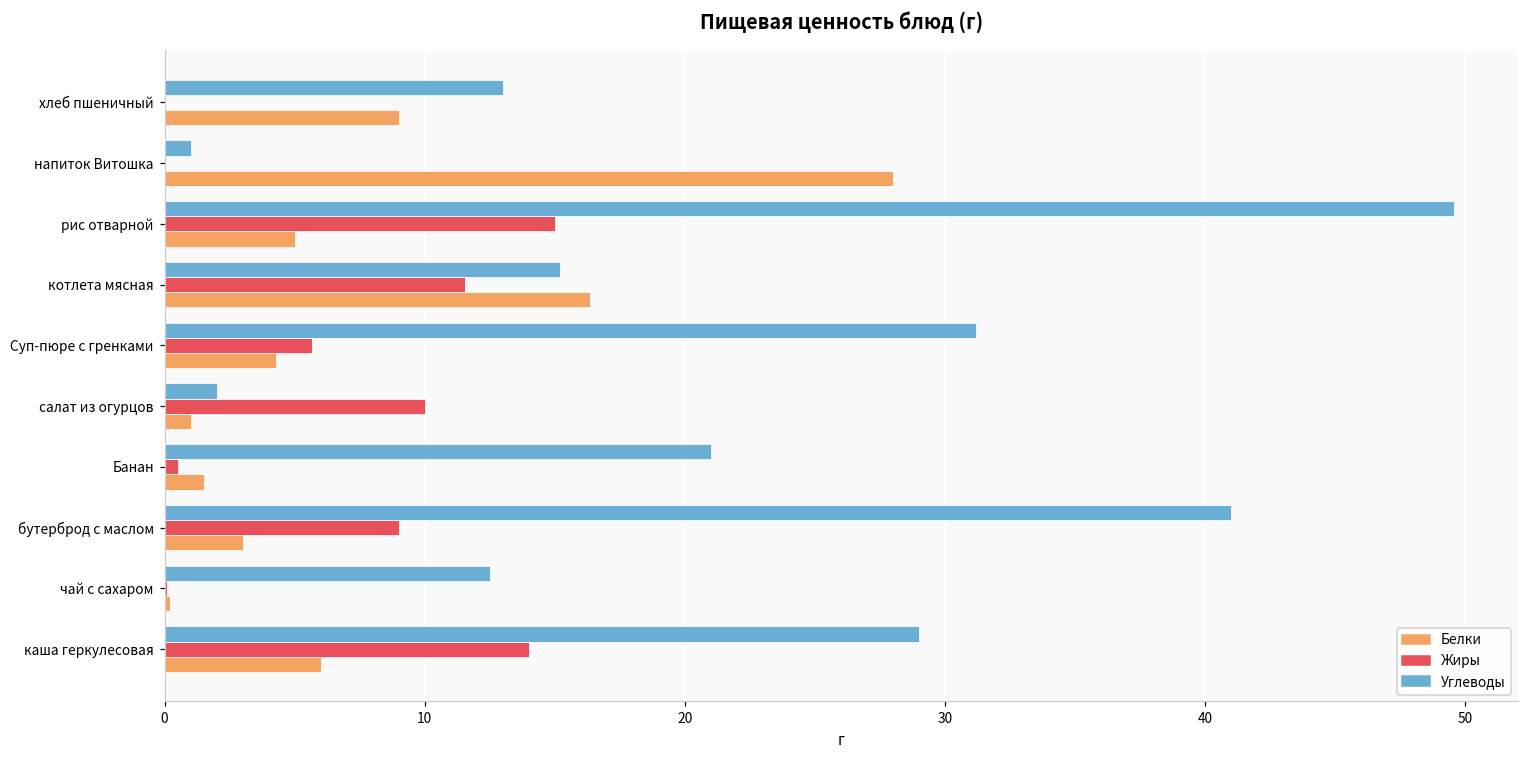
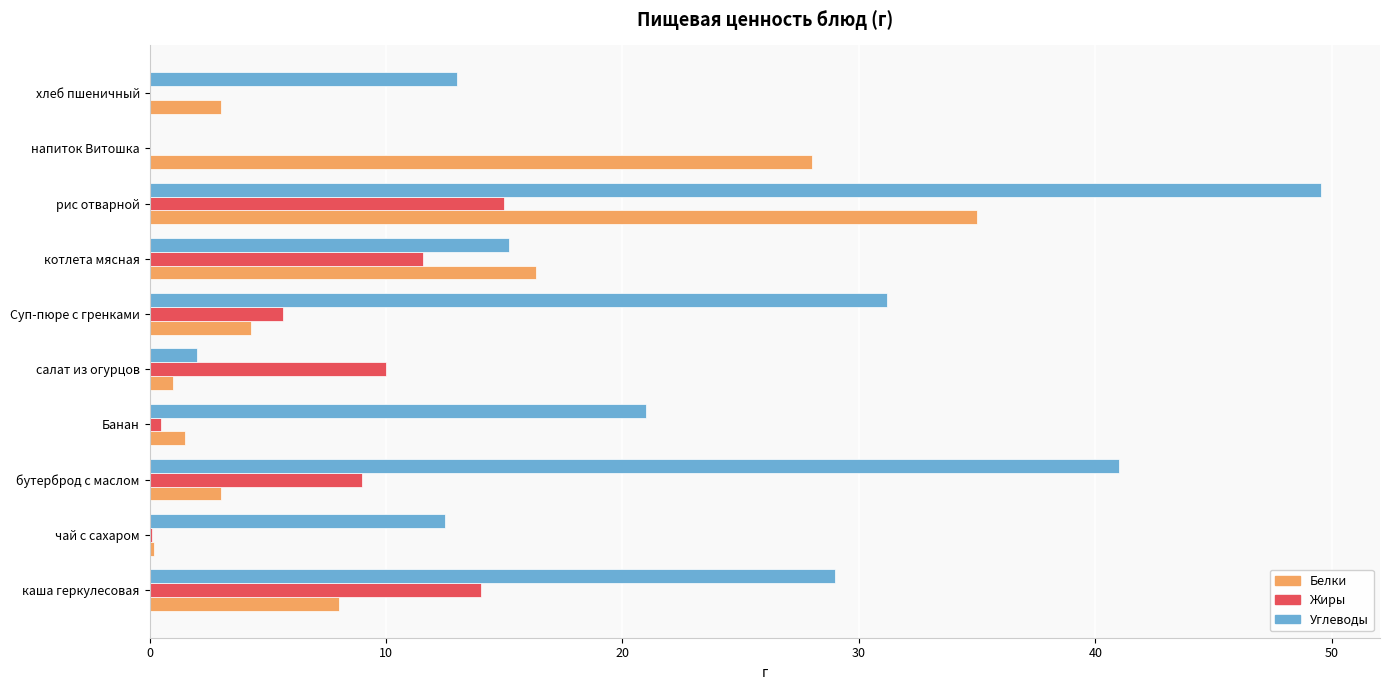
Белки, хлеб пшеничный: 9 -> 3
Углеводы, напиток Витошка: 1 -> 0
Белки, рис отварной: 5 -> 35
Белки, каша геркулесовая: 6 -> 8
